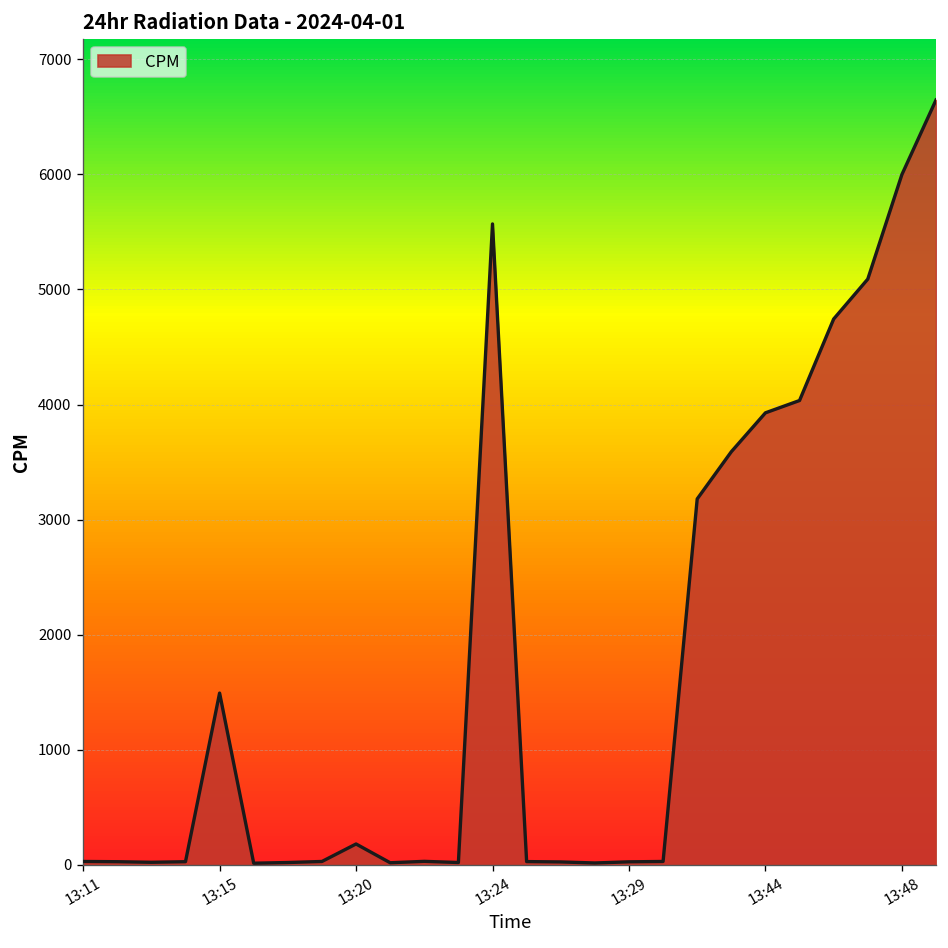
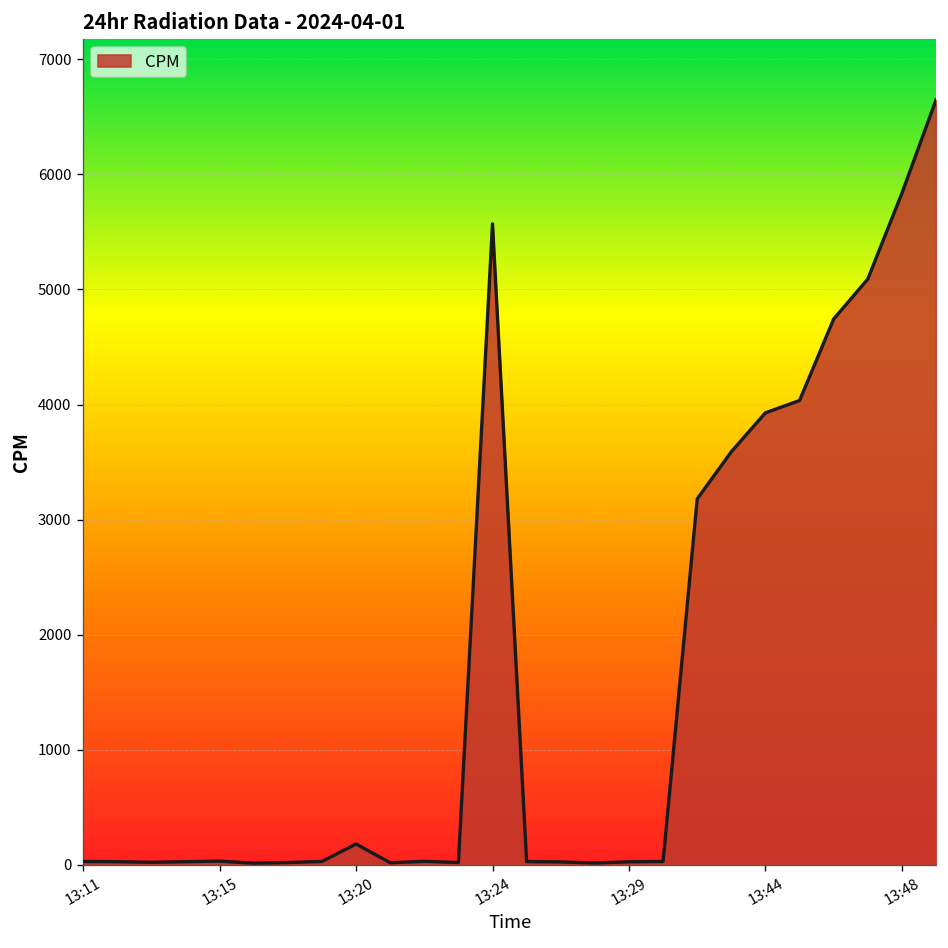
13:15: 1500 -> 0
13:48: 6000 -> 5800
